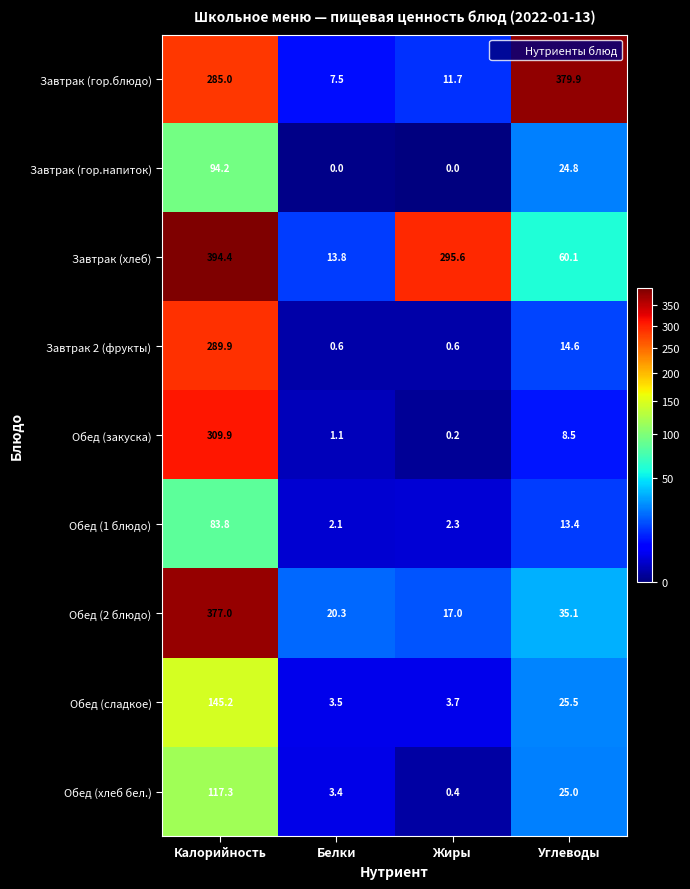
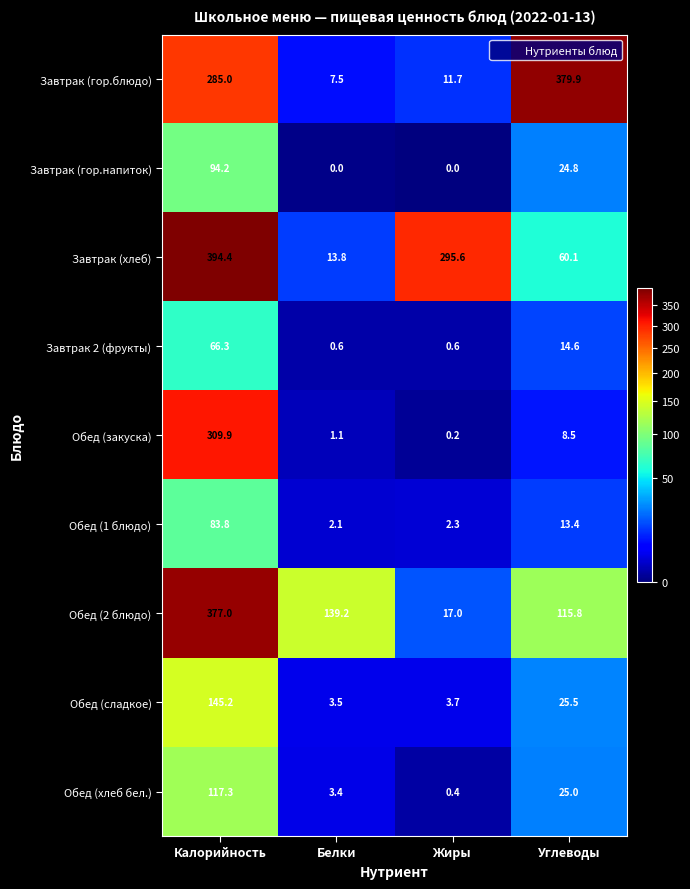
Завтрак 2 (фрукты), Калорийность: 289.9 -> 66.3
Обед (2 блюдо), Белки: 20.3 -> 139.2
Обед (2 блюдо), Углеводы: 35.1 -> 115.8
